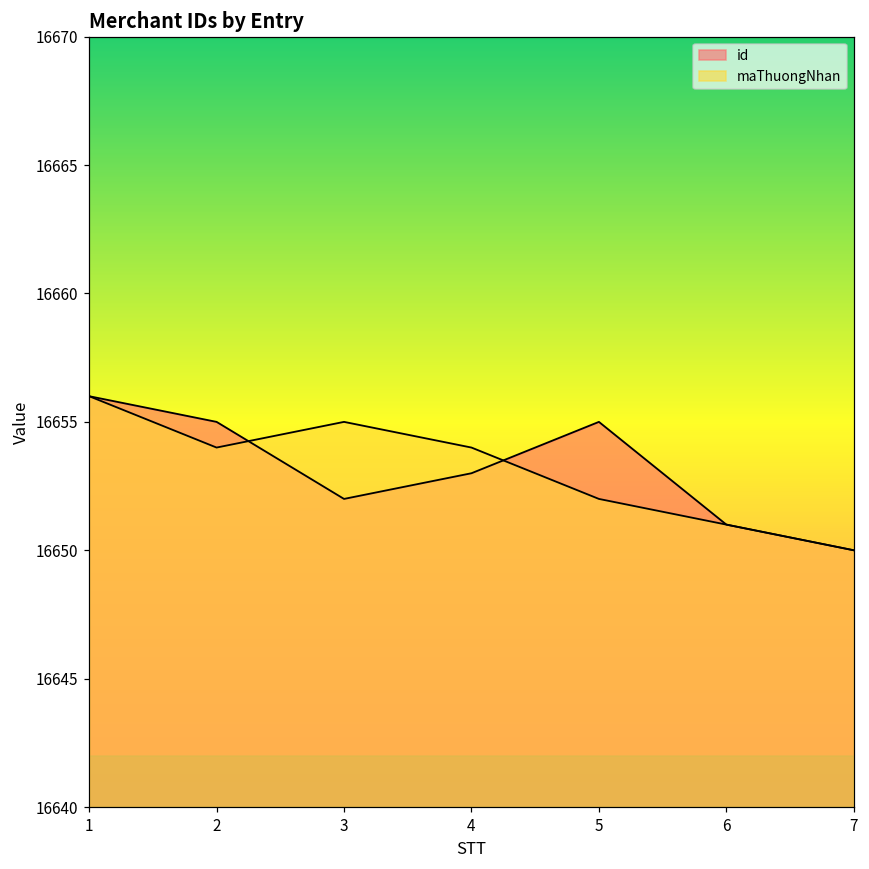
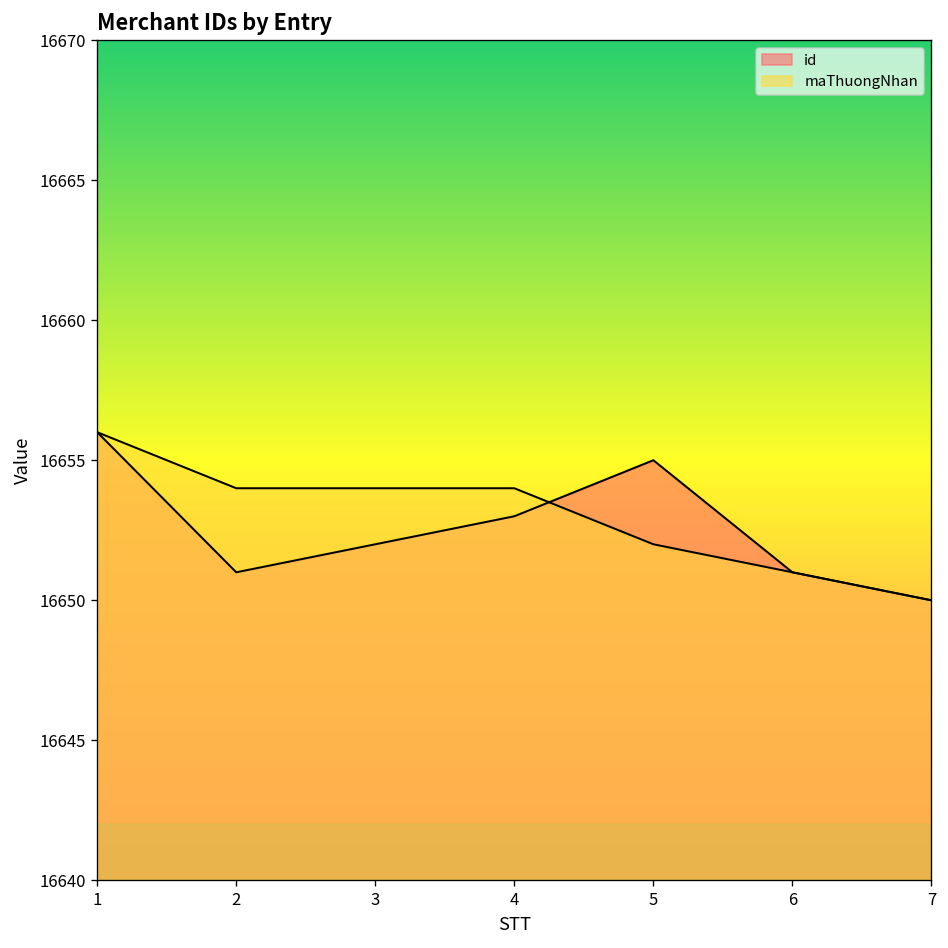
id, 2: 16655 -> 16651
maThuongNhan, 3: 16655 -> 16654
